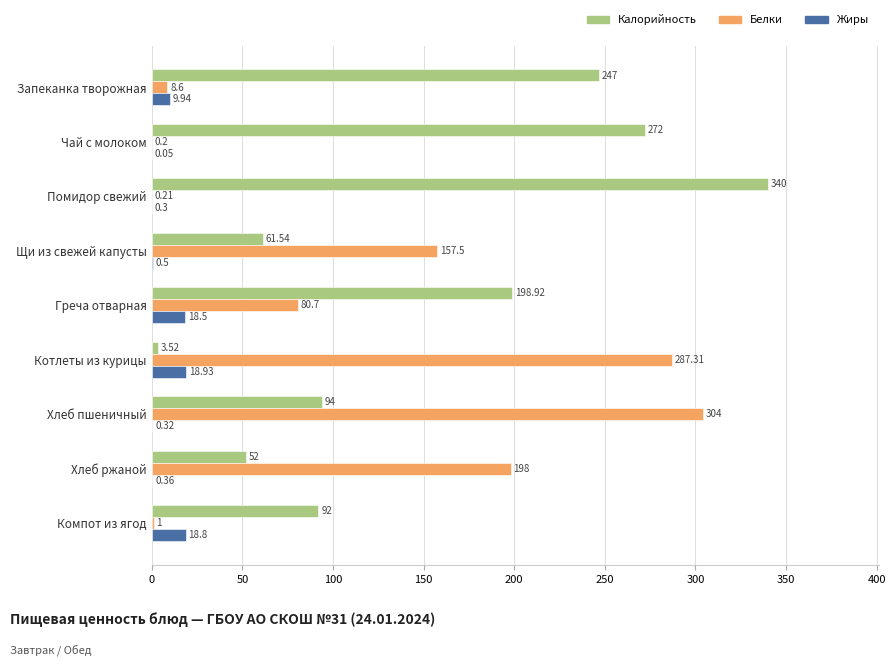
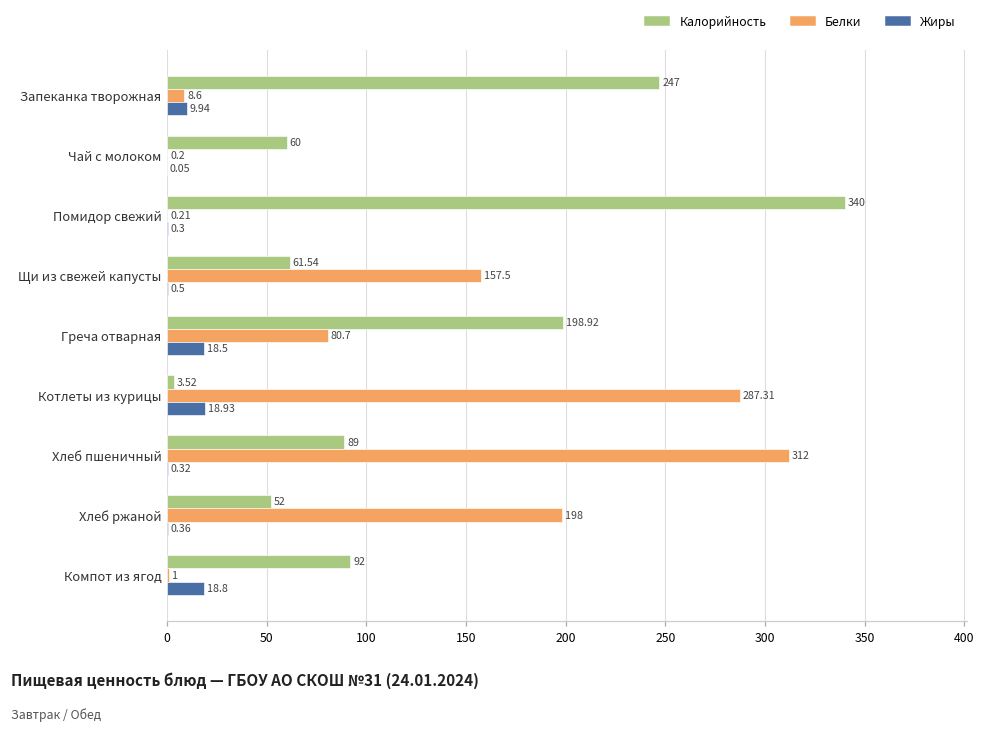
Калорийность, Чай с молоком: 272 -> 60
Калорийность, Хлеб пшеничный: 94 -> 89
Белки, Хлеб пшеничный: 304 -> 312
